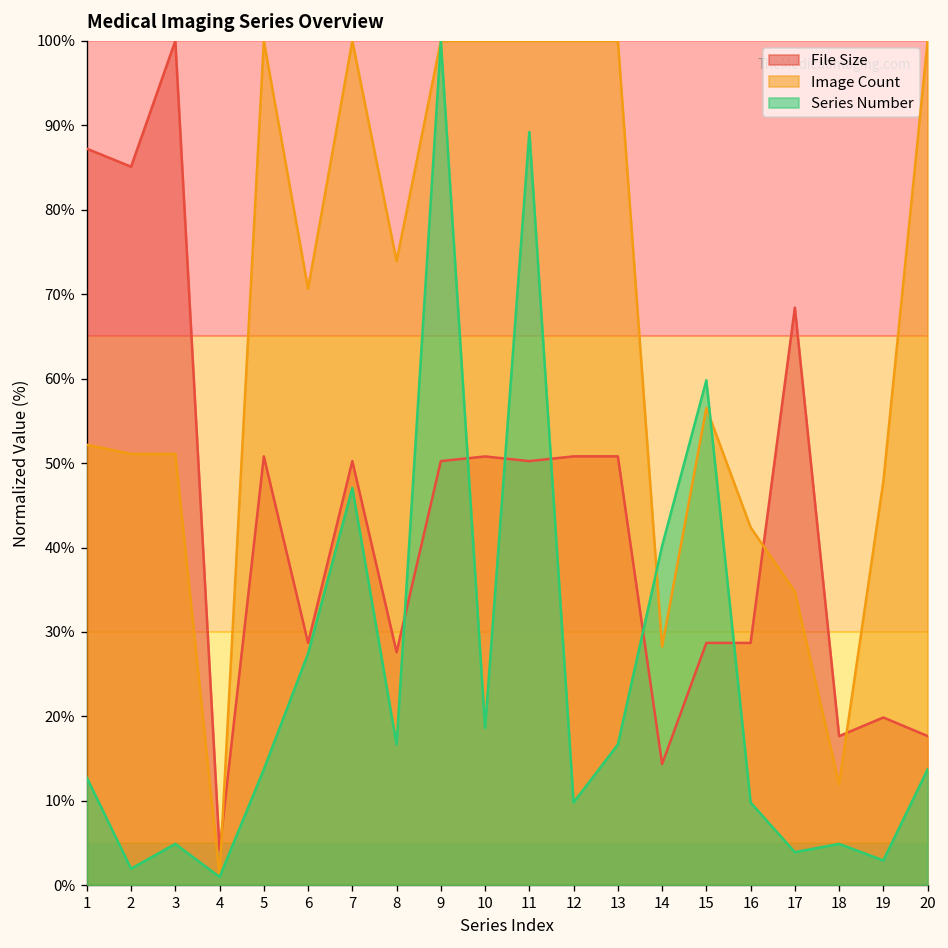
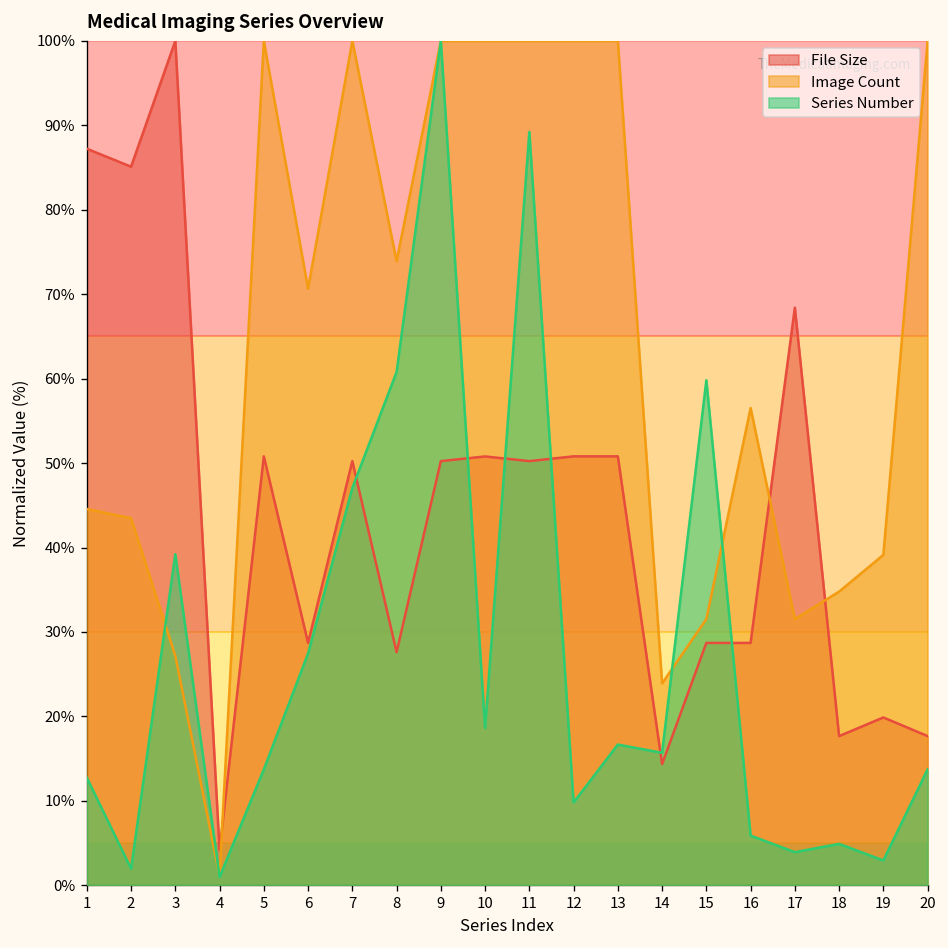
Image Count, 1: 52% -> 45%
Image Count, 2: 51% -> 43%
Image Count, 3: 51% -> 27%
Series Number, 3: 5% -> 39%
Series Number, 8: 17% -> 61%
Image Count, 14: 28% -> 24%
Series Number, 14: 40% -> 16%
Image Count, 15: 57% -> 32%
Image Count, 16: 42% -> 57%
Series Number, 16: 10% -> 6%
Image Count, 17: 35% -> 32%
Image Count, 18: 12% -> 35%
Image Count, 19: 48% -> 39%
